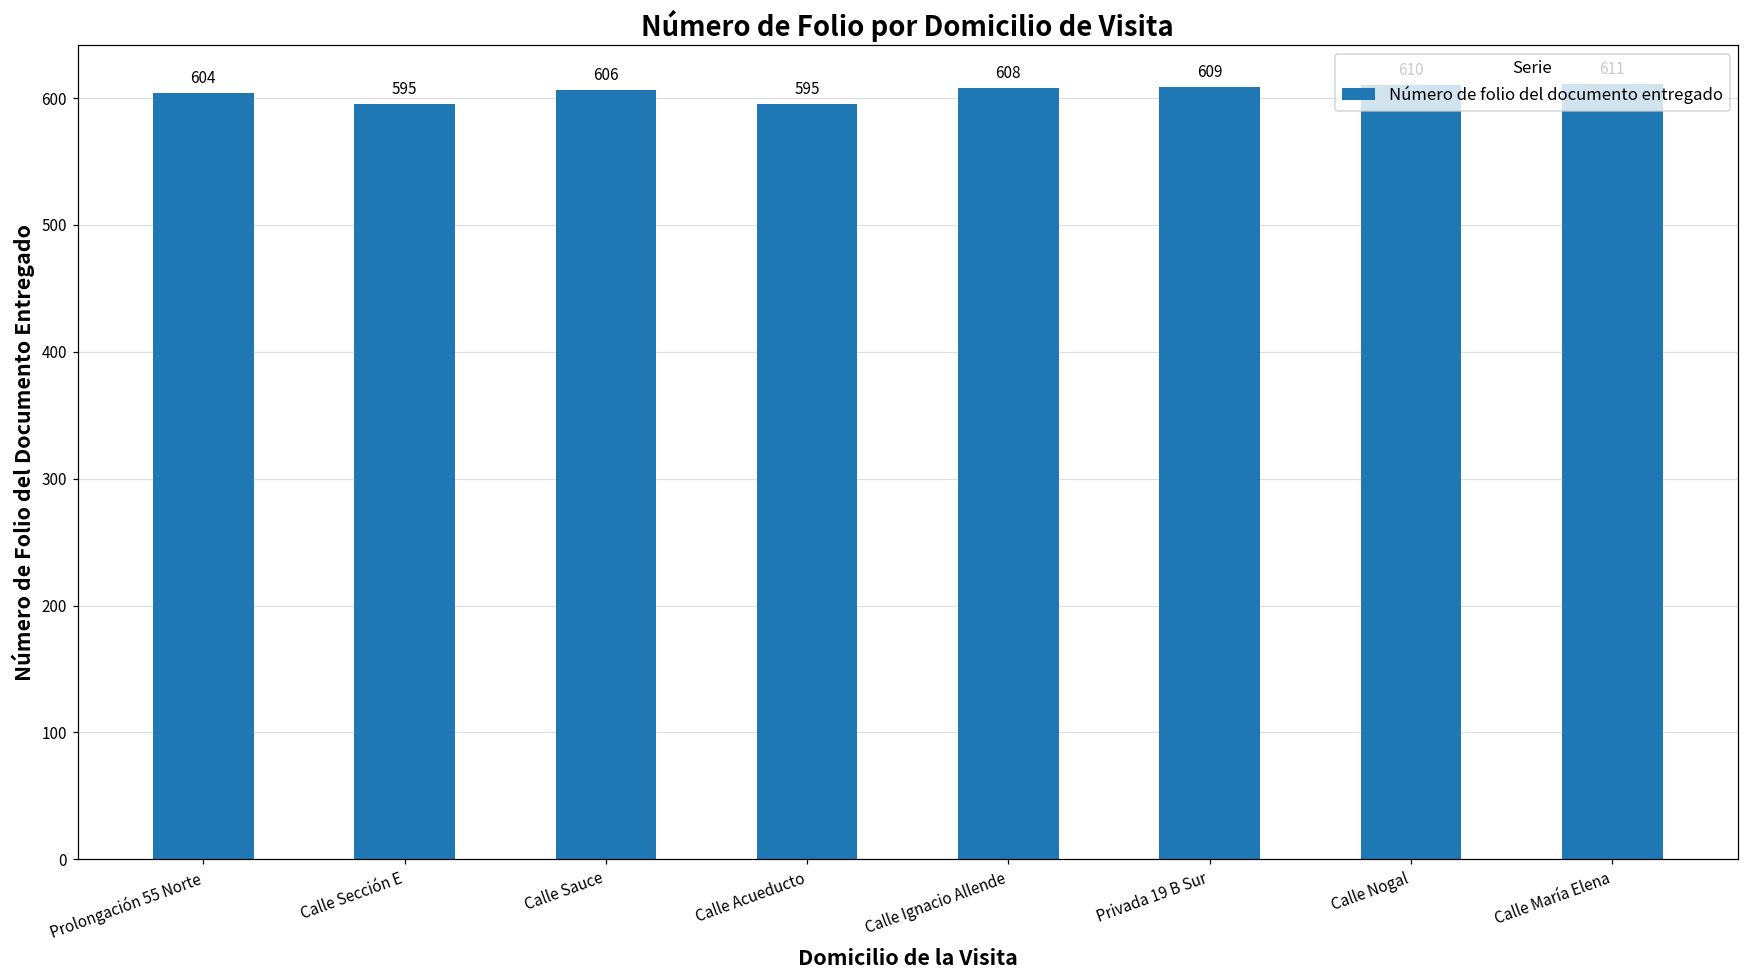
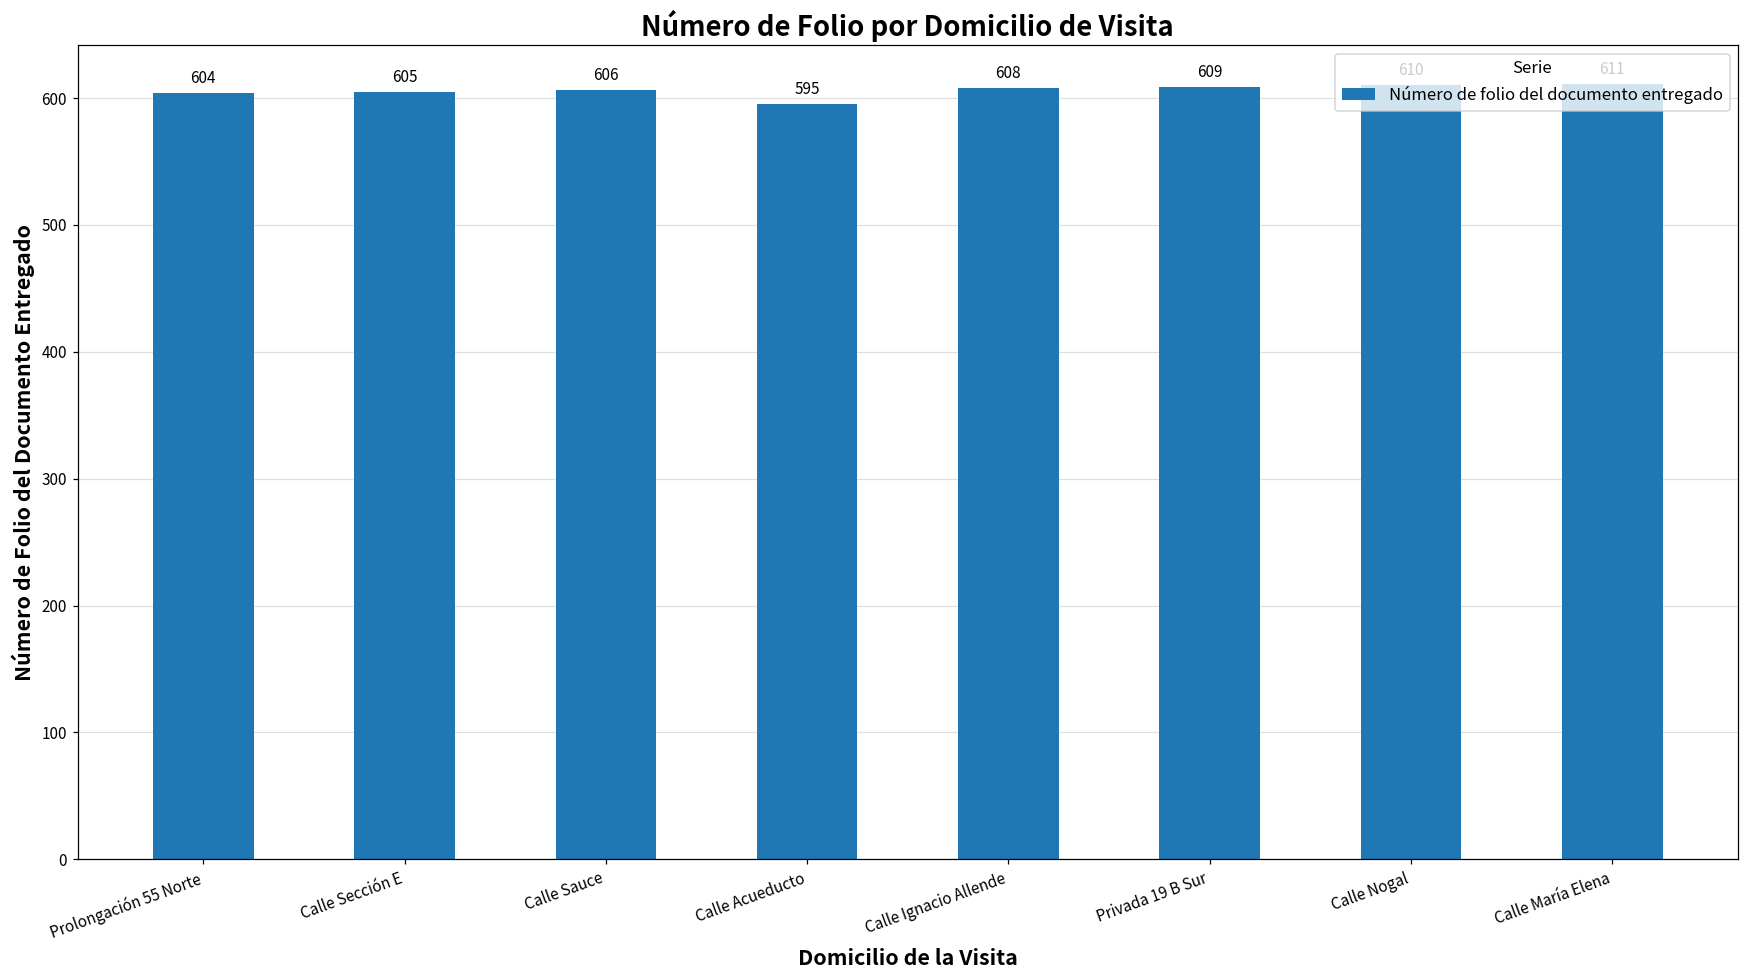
Calle Sección E: 595 -> 605
